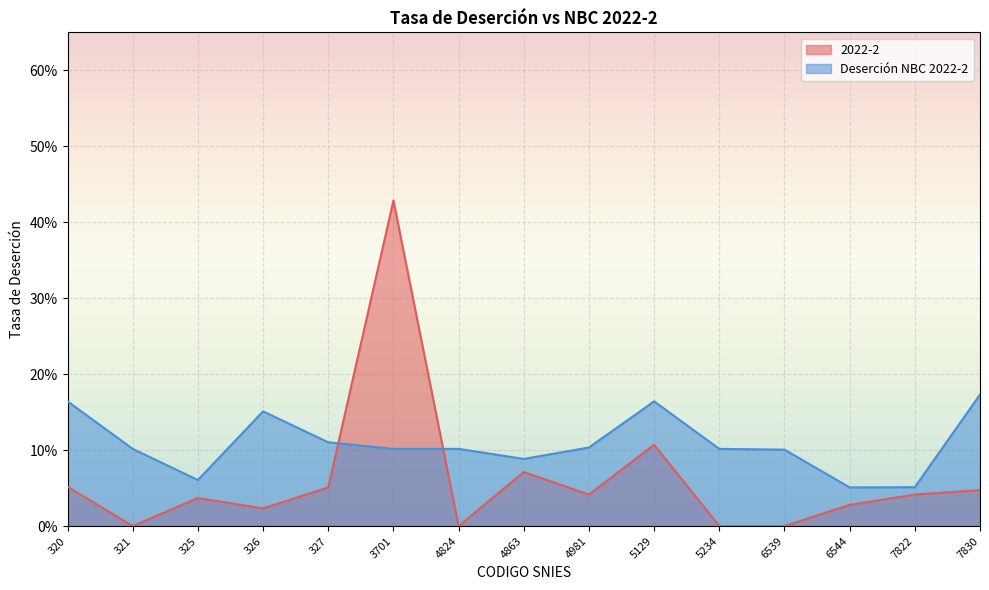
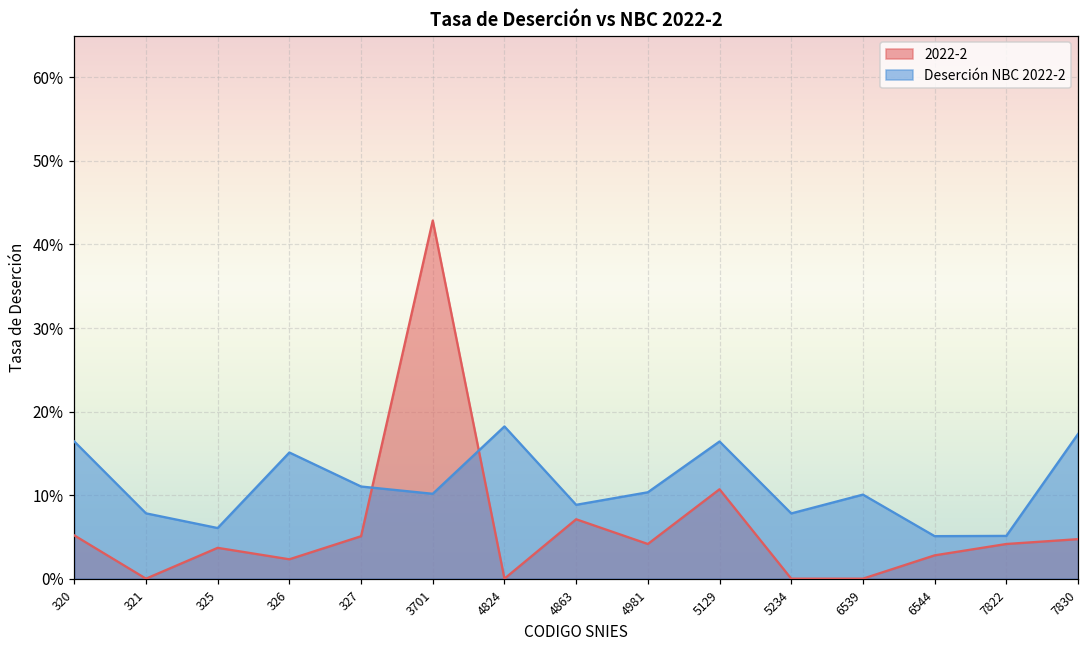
Deserción NBC 2022-2, 321: 10% -> 8%
Deserción NBC 2022-2, 4824: 10% -> 18%
Deserción NBC 2022-2, 5234: 10% -> 8%
